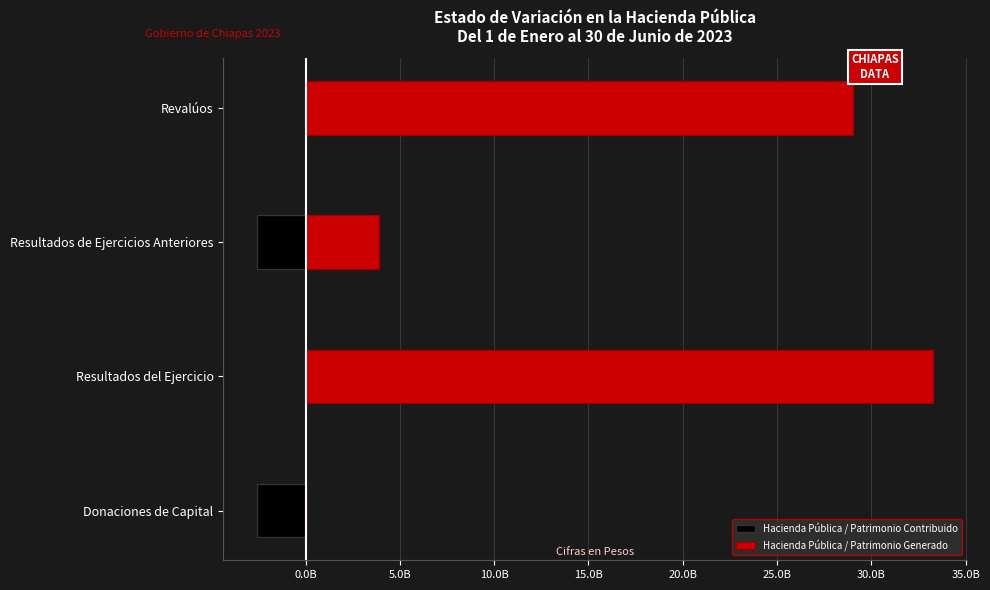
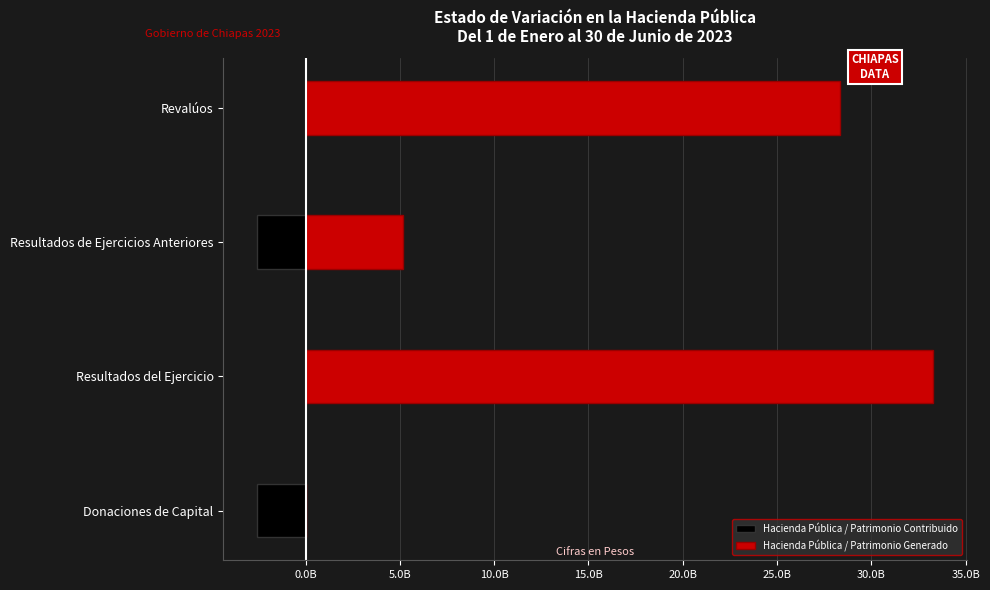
Hacienda Pública / Patrimonio Generado, Revalúos: 29000000000 -> 28300000000
Hacienda Pública / Patrimonio Generado, Resultados de Ejercicios Anteriores: 3900000000 -> 5200000000
